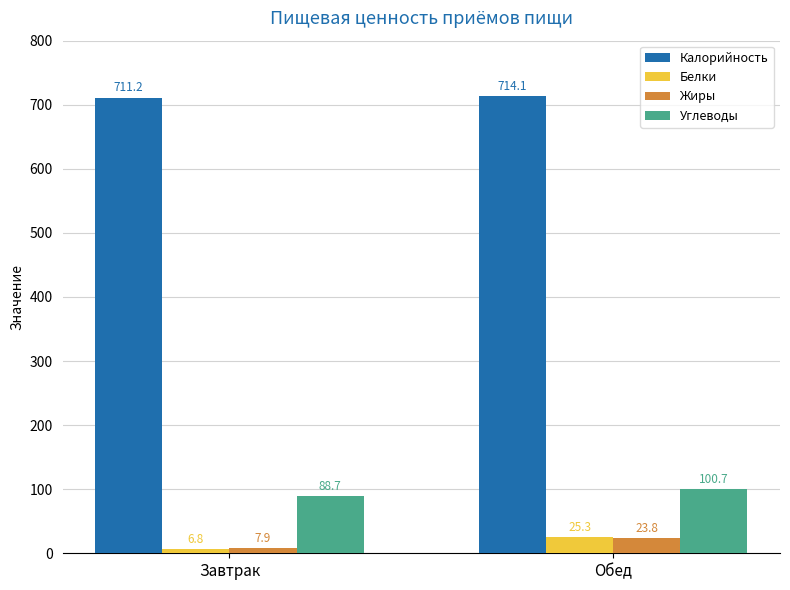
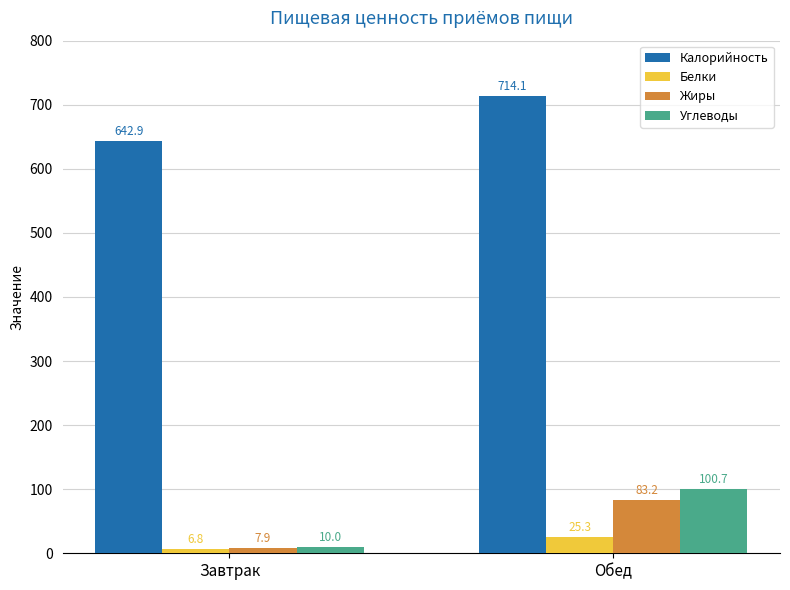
Калорийность, Завтрак: 711.2 -> 642.9
Углеводы, Завтрак: 88.7 -> 10.0
Жиры, Обед: 23.8 -> 83.2
